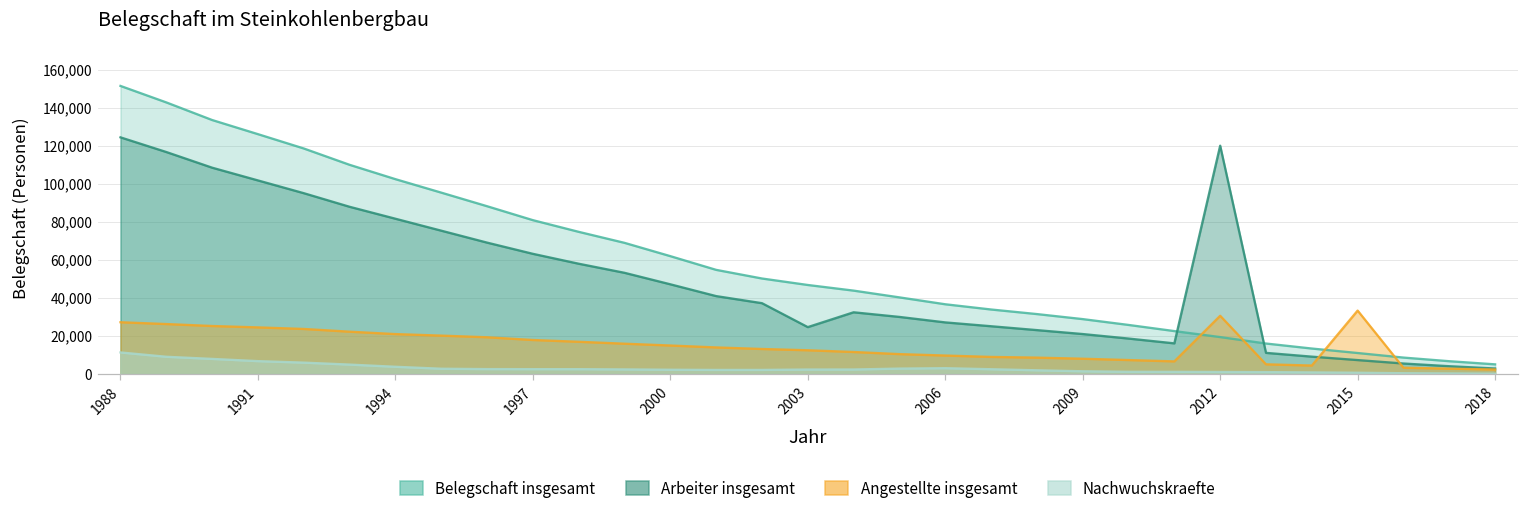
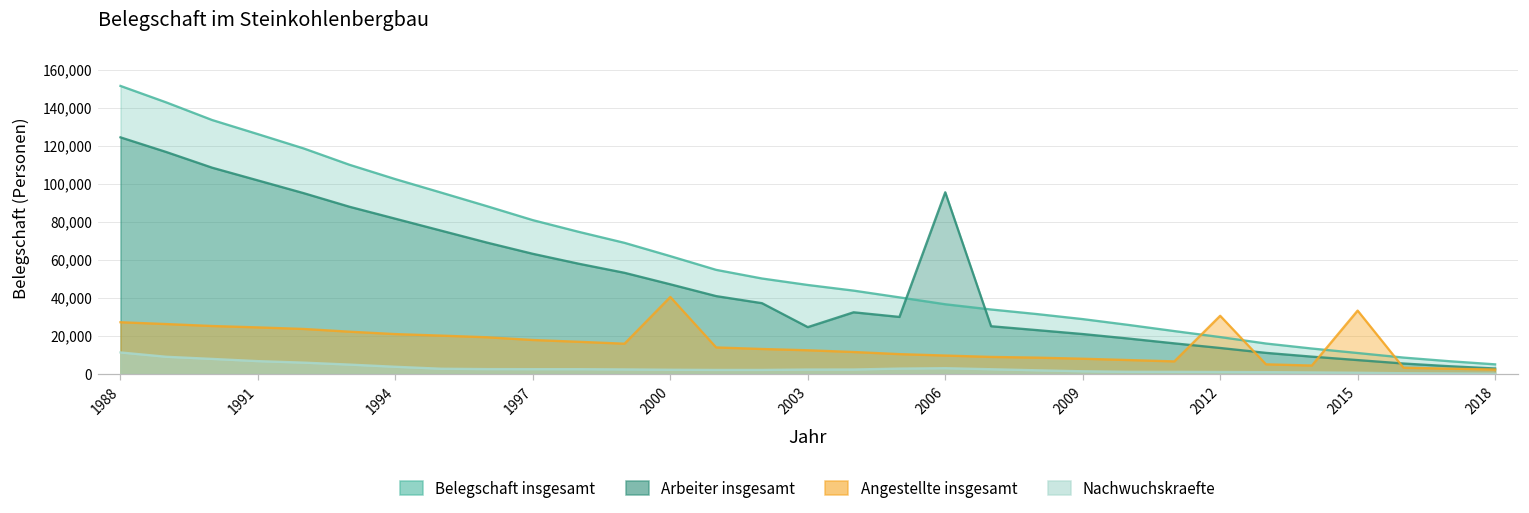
Angestellte insgesamt, 2000: 15,000 -> 40,000
Arbeiter insgesamt, 2006: 27,000 -> 95,000
Arbeiter insgesamt, 2012: 120,000 -> 14,000
